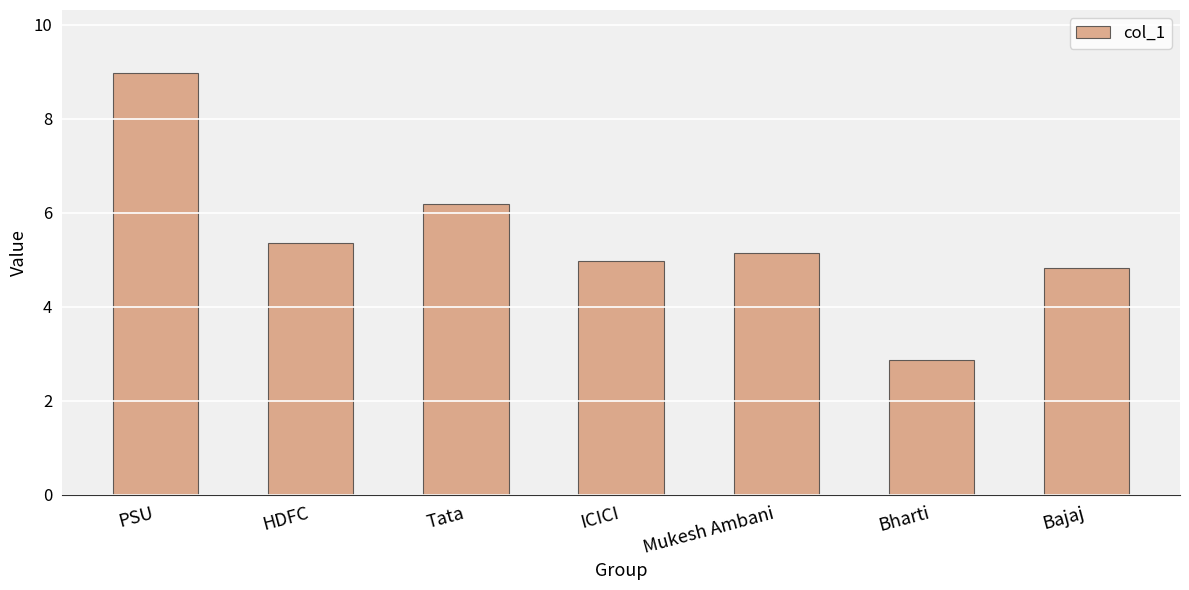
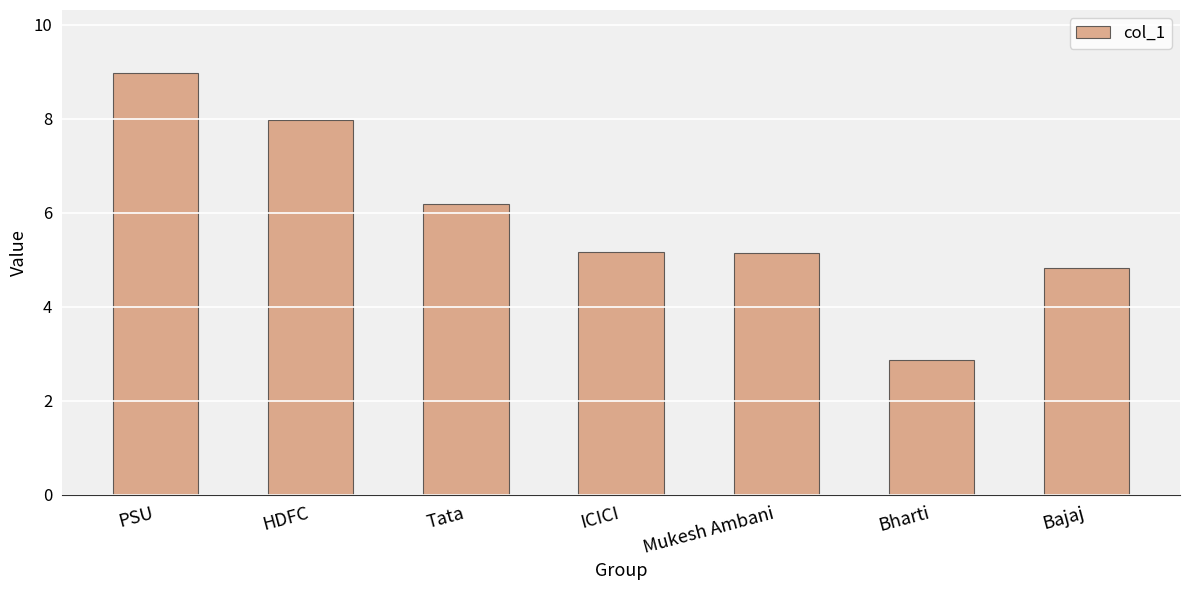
HDFC: 5.4 -> 8.0
ICICI: 5.0 -> 5.2
